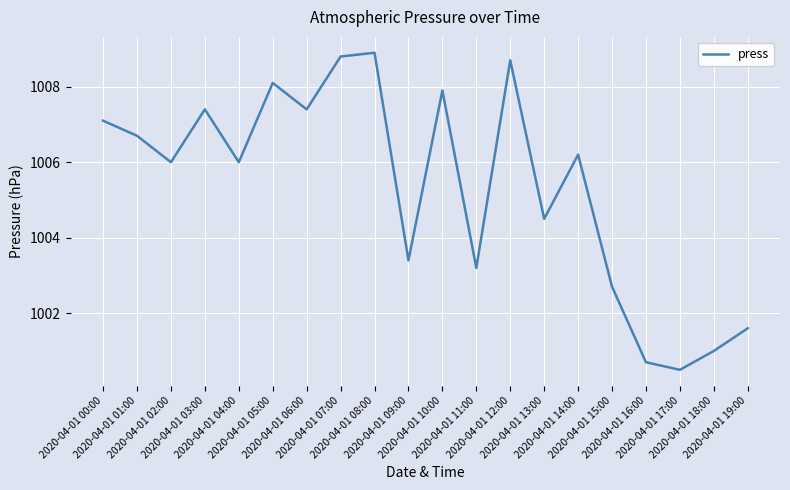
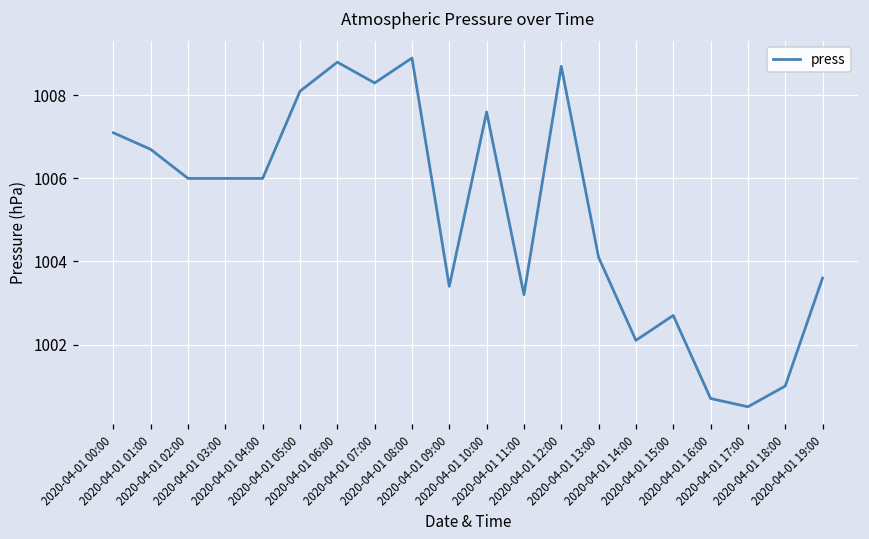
2020-04-01 03:00: 1007.4 -> 1006.0
2020-04-01 06:00: 1007.4 -> 1008.8
2020-04-01 07:00: 1008.8 -> 1008.3
2020-04-01 10:00: 1007.9 -> 1007.6
2020-04-01 13:00: 1004.5 -> 1004.1
2020-04-01 14:00: 1006.2 -> 1002.1
2020-04-01 19:00: 1001.6 -> 1003.6
